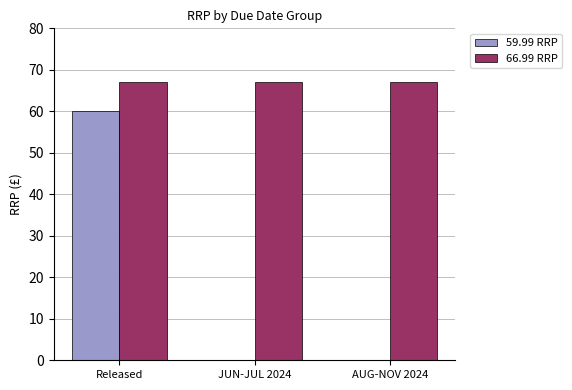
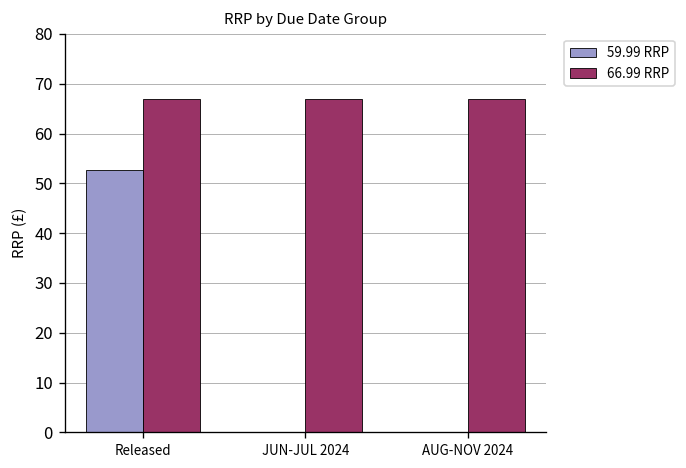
59.99 RRP, Released: 60 -> 53
